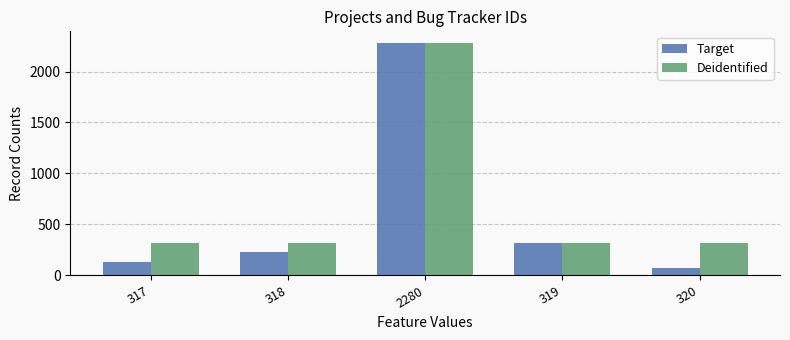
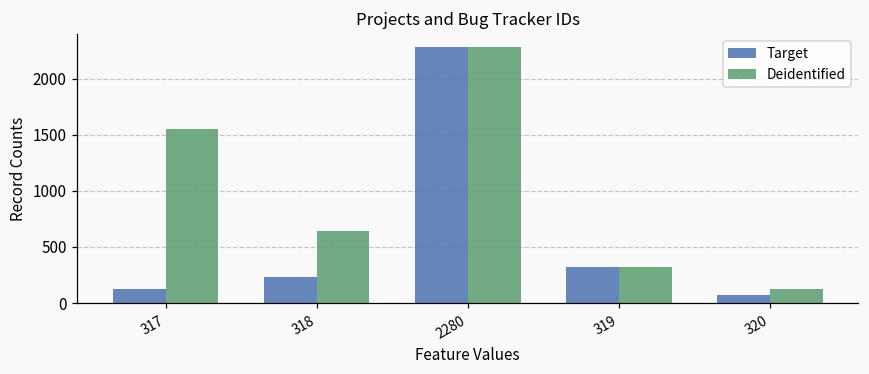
Deidentified, 317: 320 -> 1550
Deidentified, 318: 320 -> 640
Deidentified, 320: 320 -> 120
